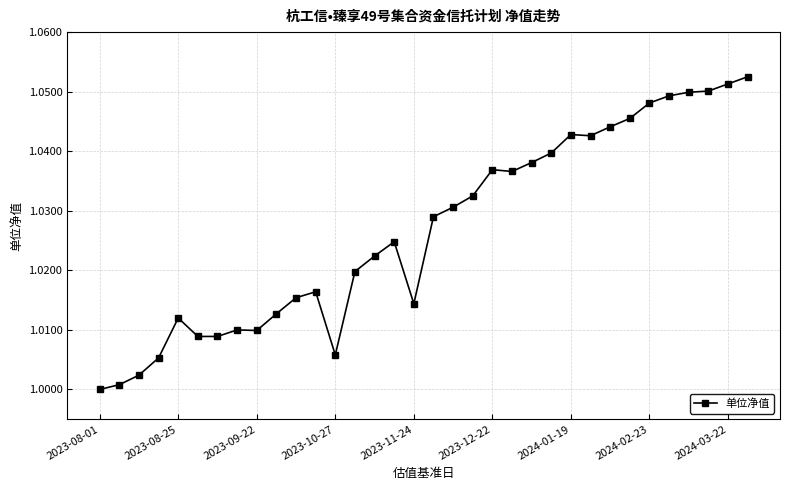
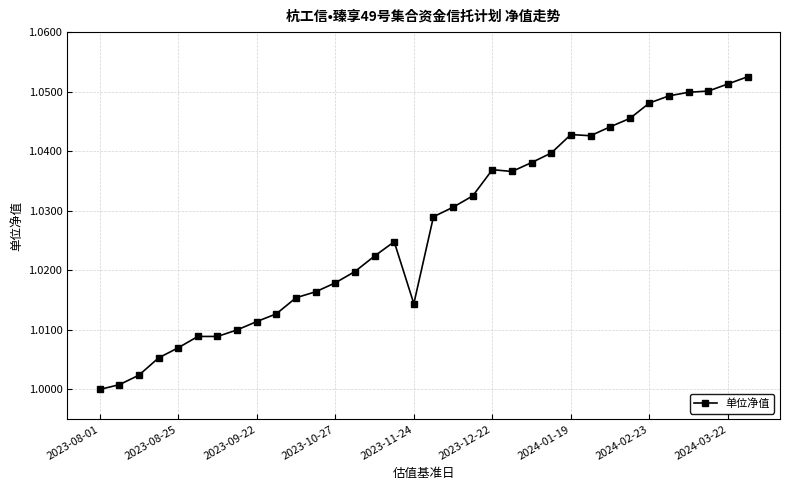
2023-08-25: 1.012 -> 1.007
2023-09-22: 1.010 -> 1.011
2023-10-27: 1.006 -> 1.018
